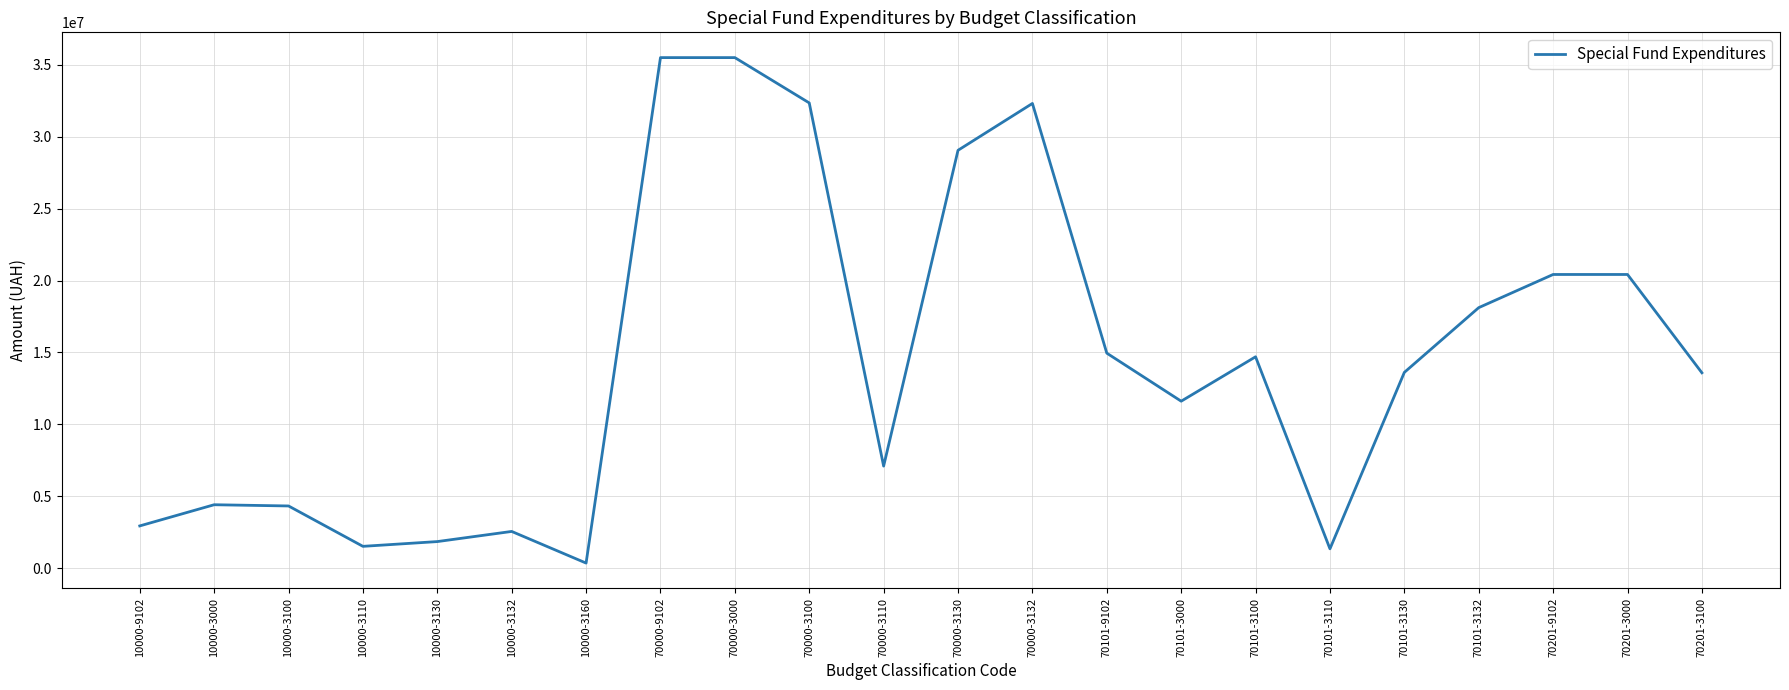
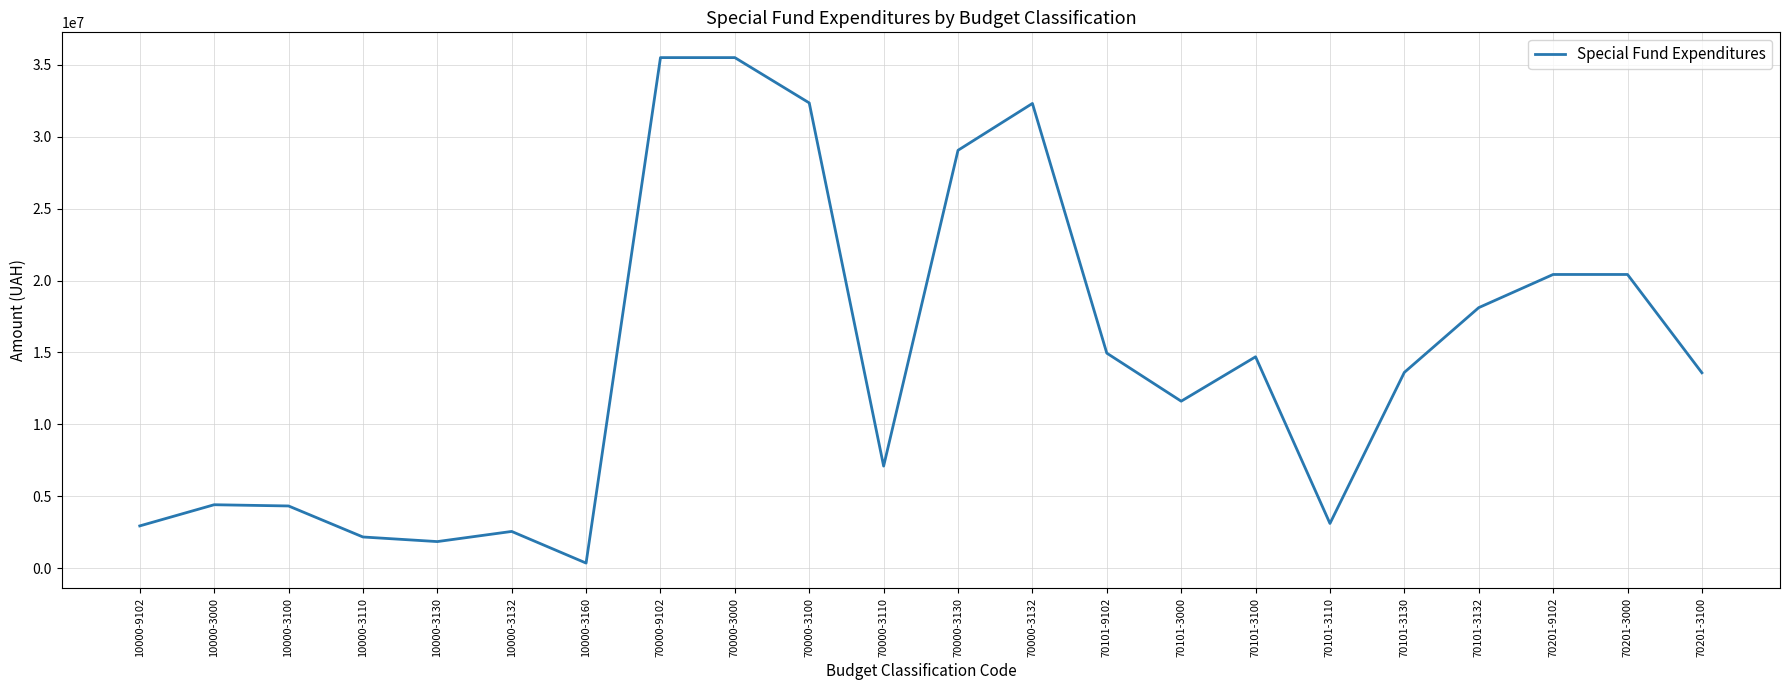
10000-3110: 1500000 -> 2200000
70101-3110: 1300000 -> 3100000
